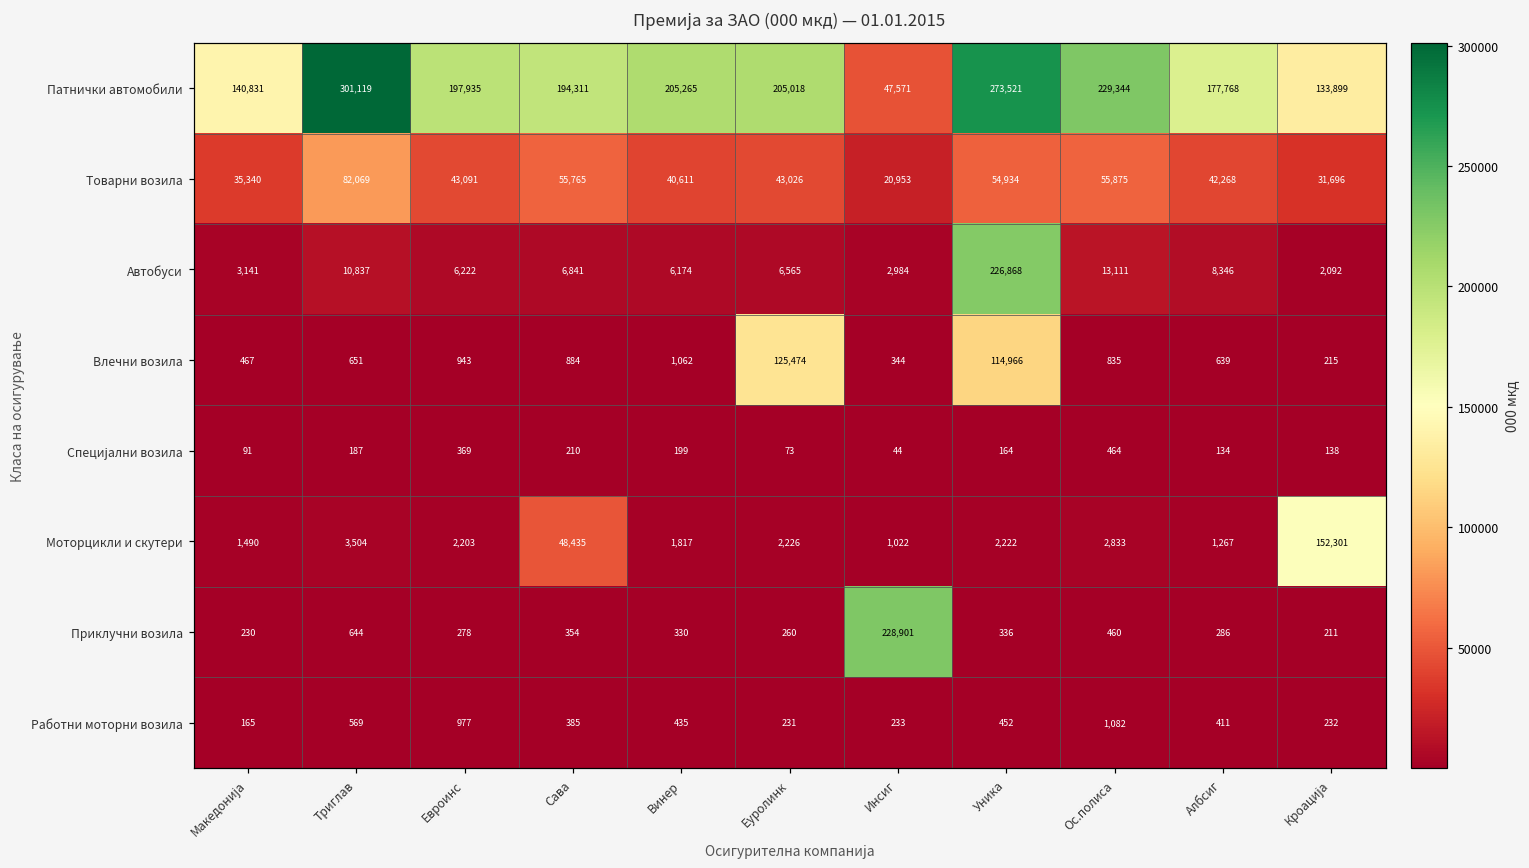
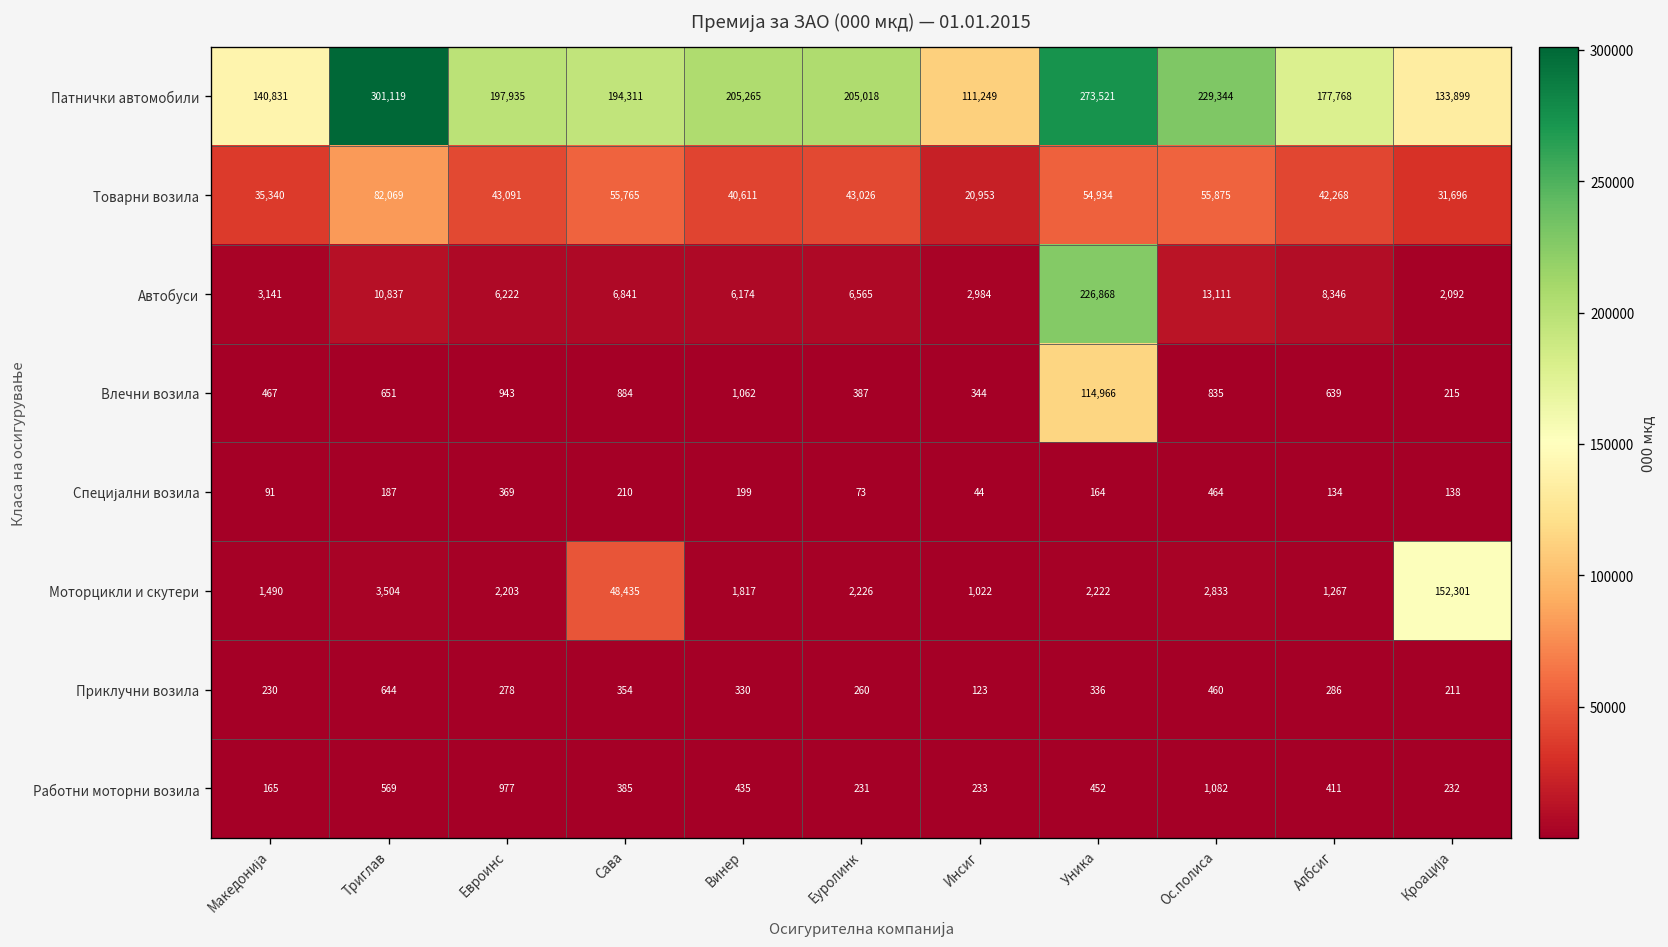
Патнички автомобили, Инсиг: 47,571 -> 111,249
Влечни возила, Еуролинк: 125,474 -> 387
Приклучни возила, Инсиг: 228,901 -> 123
